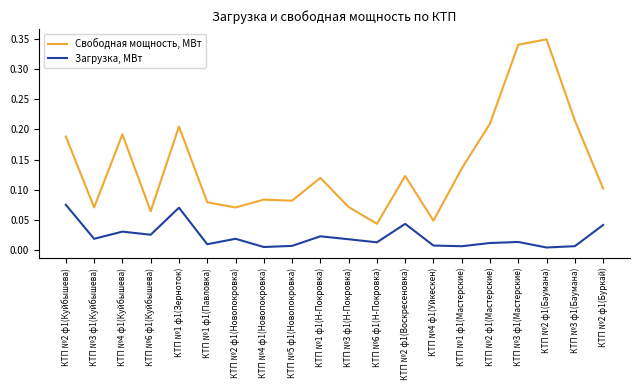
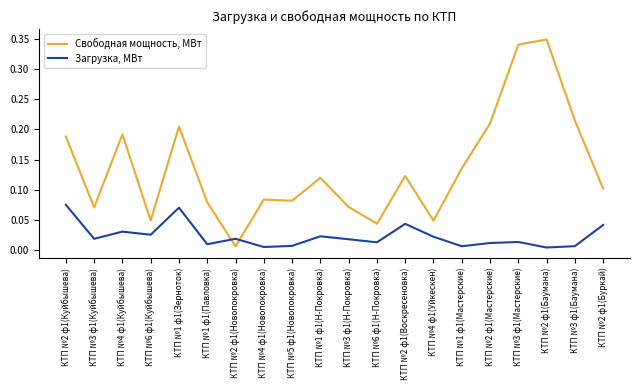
Свободная мощность, МВт, КТП №6 ф1(Куйбышева): 0.06 -> 0.05
Свободная мощность, МВт, КТП №2 ф1(Новопокровка): 0.07 -> 0.01
Загрузка, МВт, КТП №4 ф1(Уйкескен): 0.01 -> 0.02
